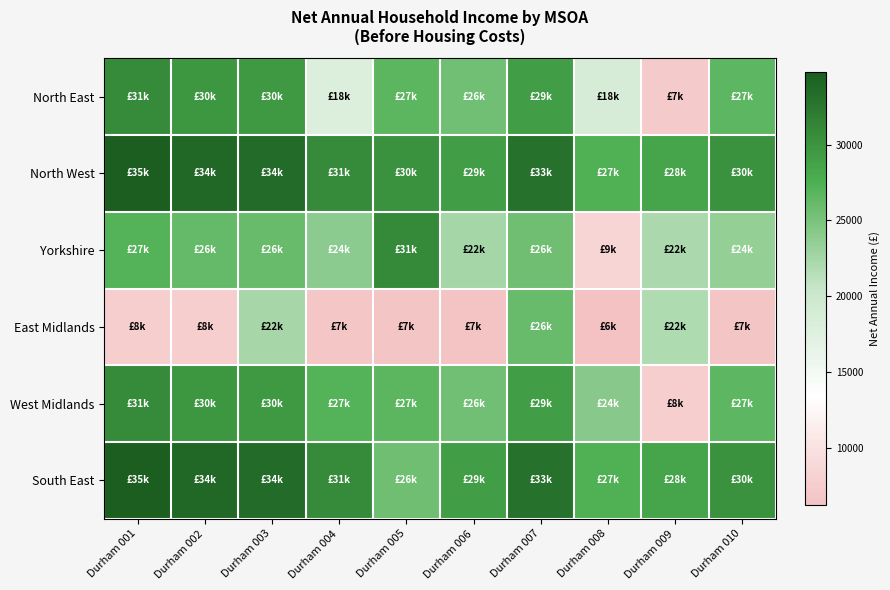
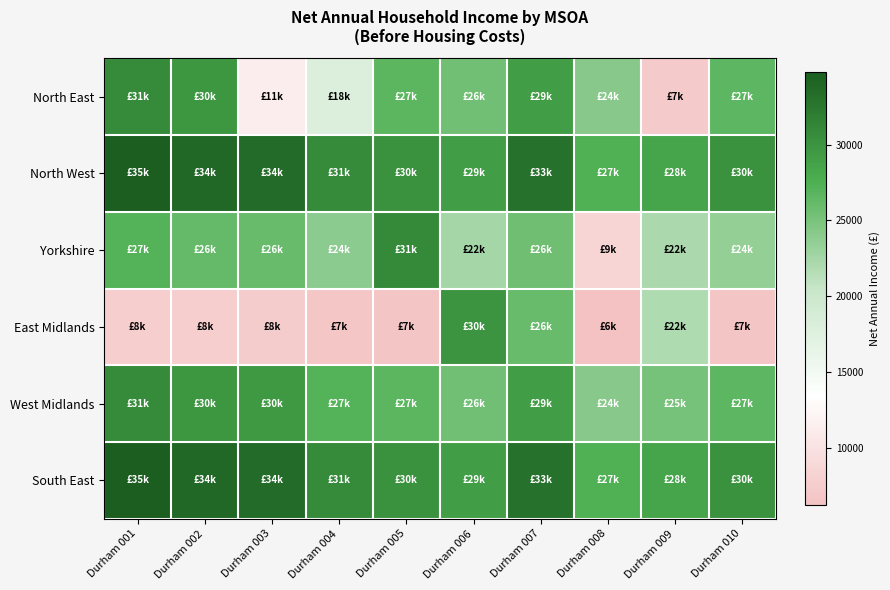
North East, Durham 003: £30k -> £11k
North East, Durham 008: £18k -> £24k
East Midlands, Durham 003: £22k -> £8k
East Midlands, Durham 006: £7k -> £30k
West Midlands, Durham 009: £8k -> £25k
South East, Durham 005: £26k -> £30k
